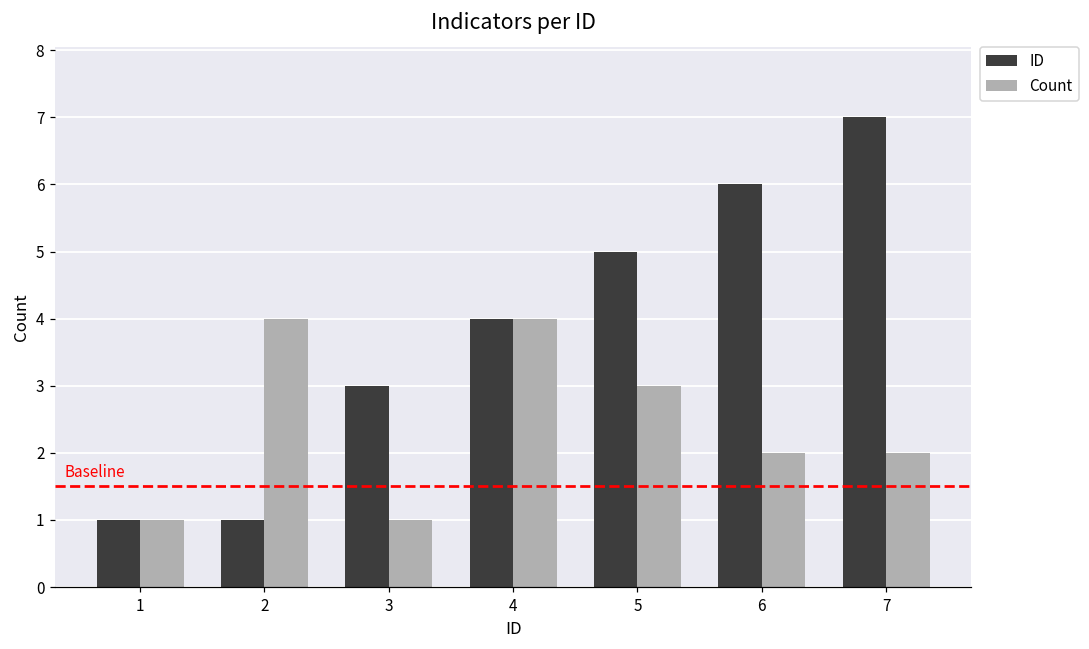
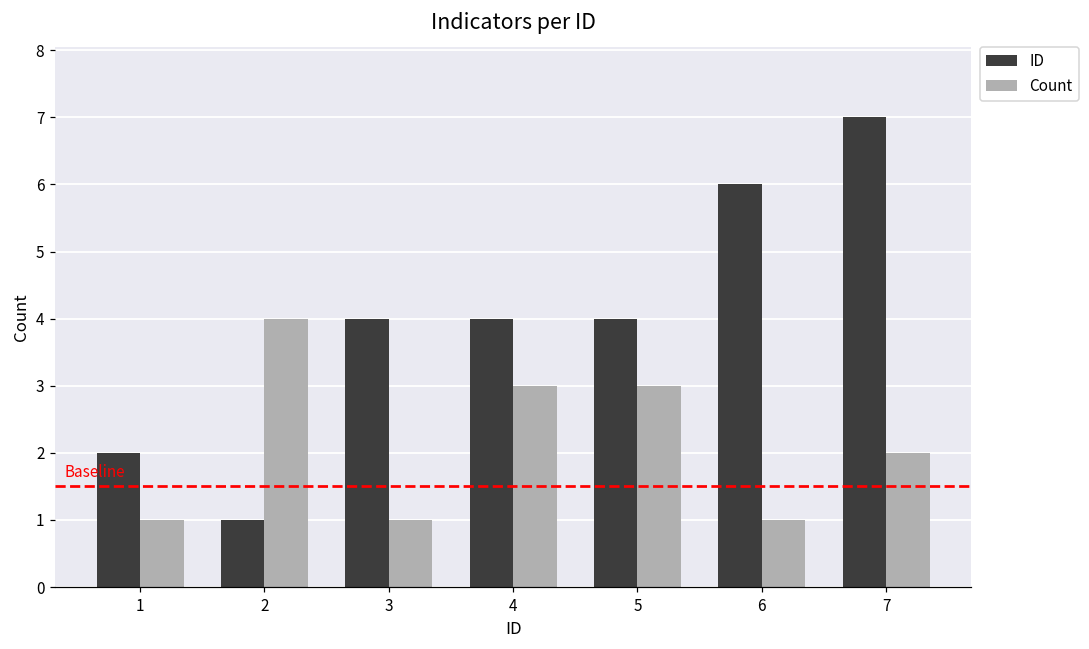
ID, 1: 1 -> 2
ID, 3: 3 -> 4
Count, 4: 4 -> 3
ID, 5: 5 -> 4
Count, 6: 2 -> 1
